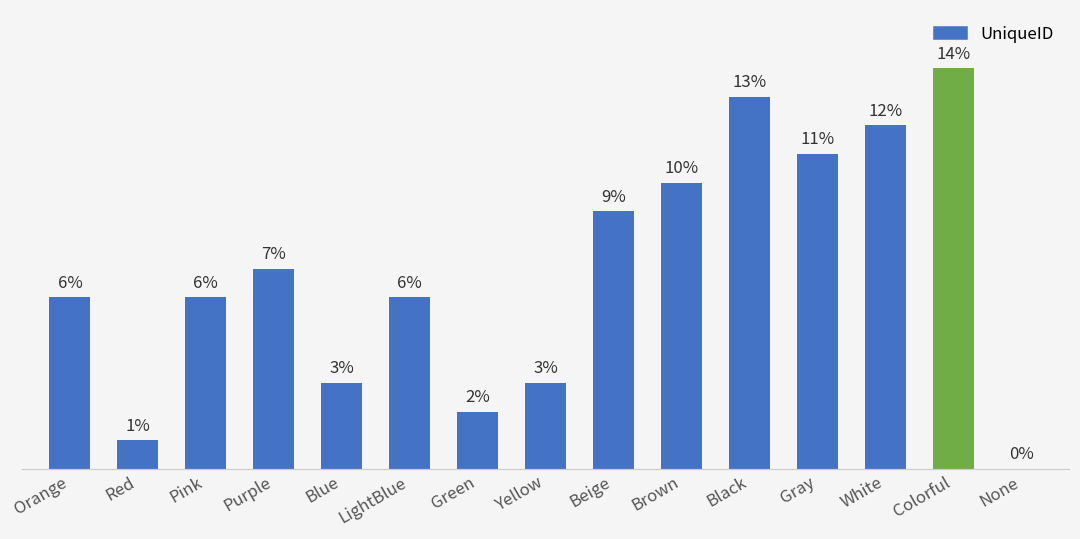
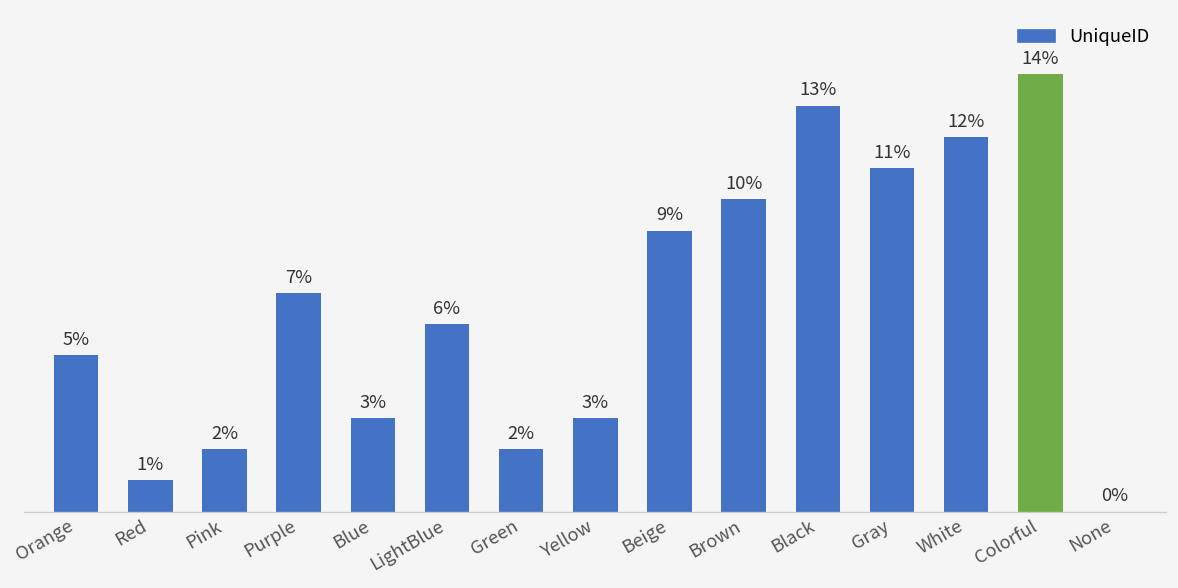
Orange: 6% -> 5%
Pink: 6% -> 2%
